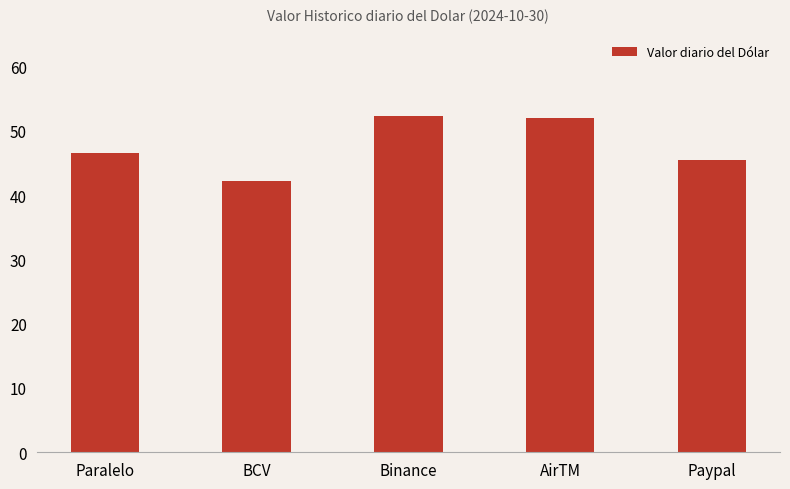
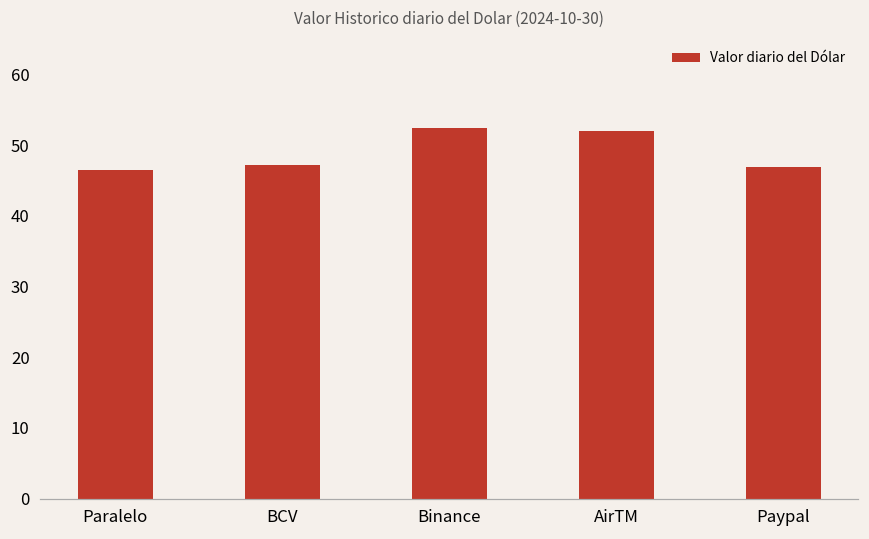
BCV: 42 -> 47
Paypal: 46 -> 47
